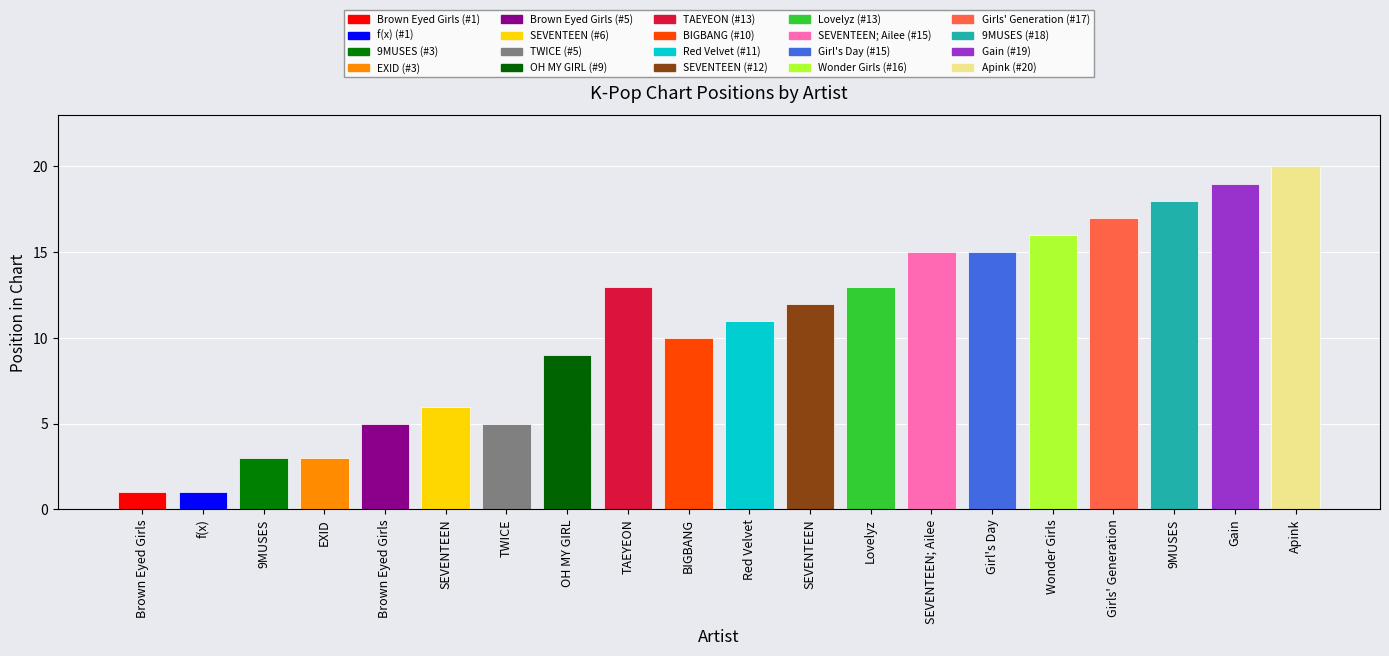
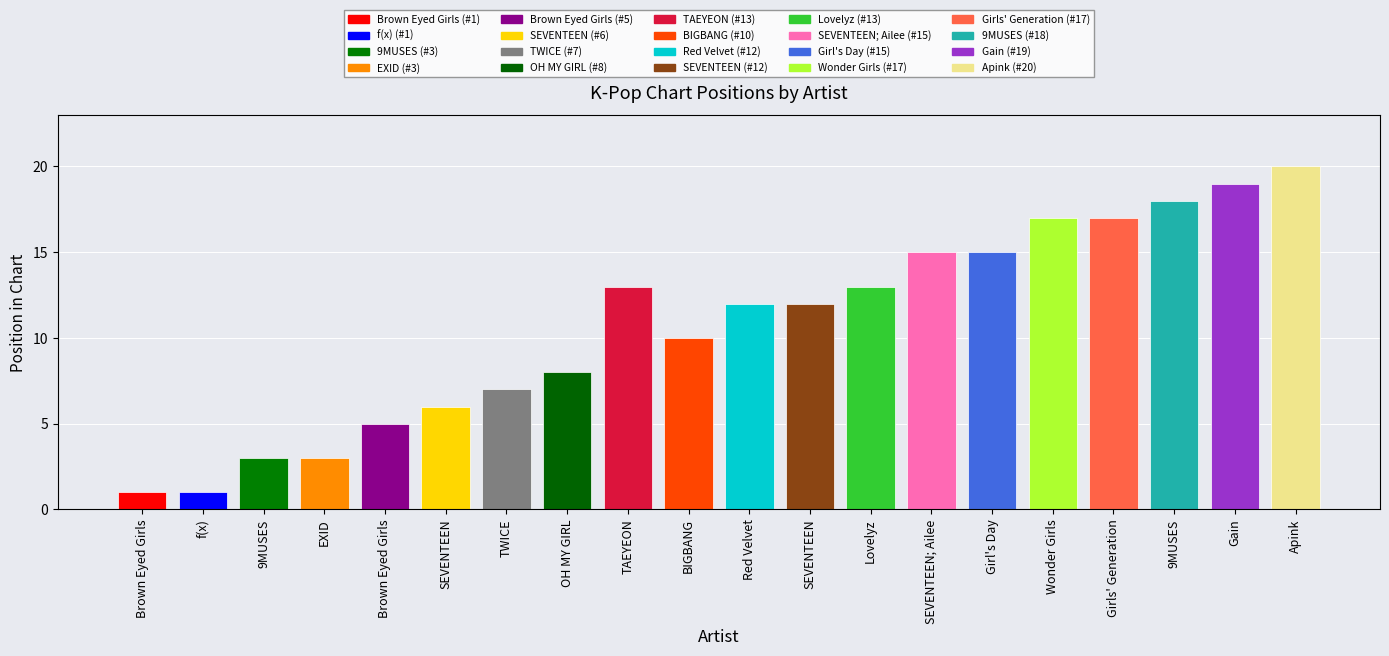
TWICE: 5 -> 7
OH MY GIRL: 9 -> 8
Red Velvet: 11 -> 12
Wonder Girls: 16 -> 17
